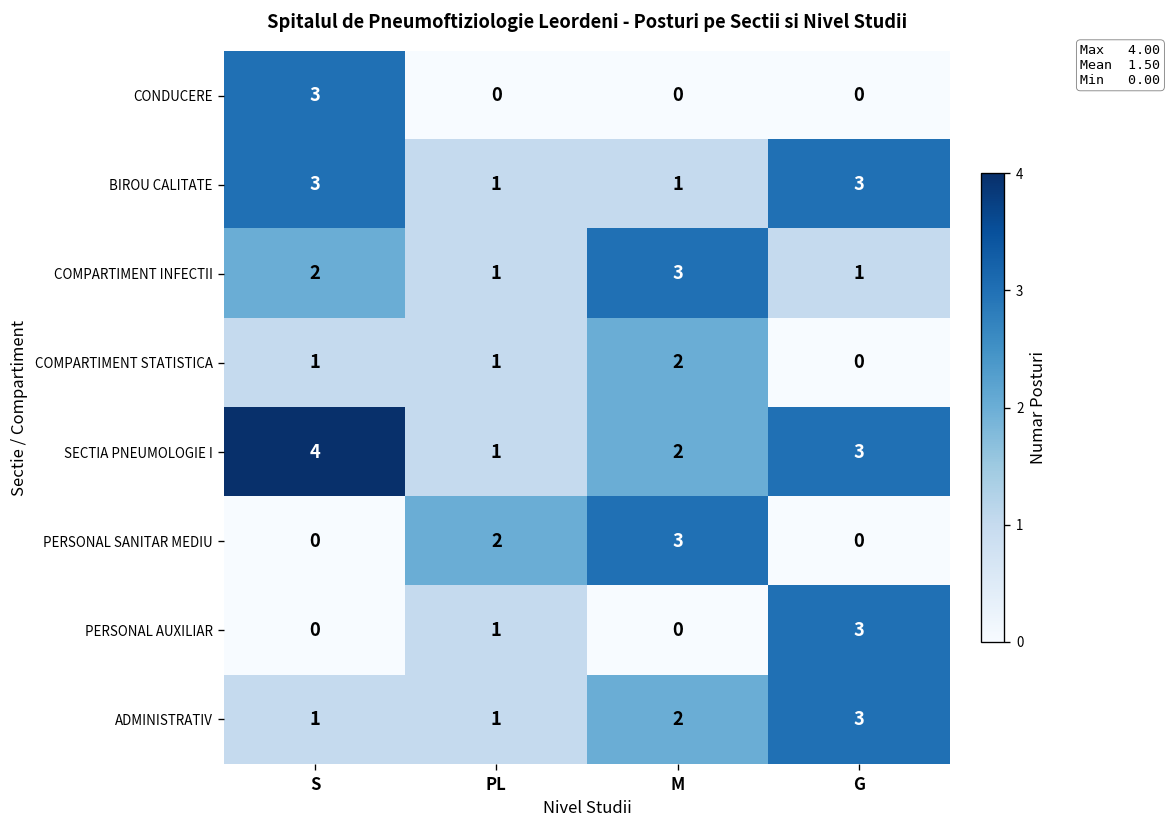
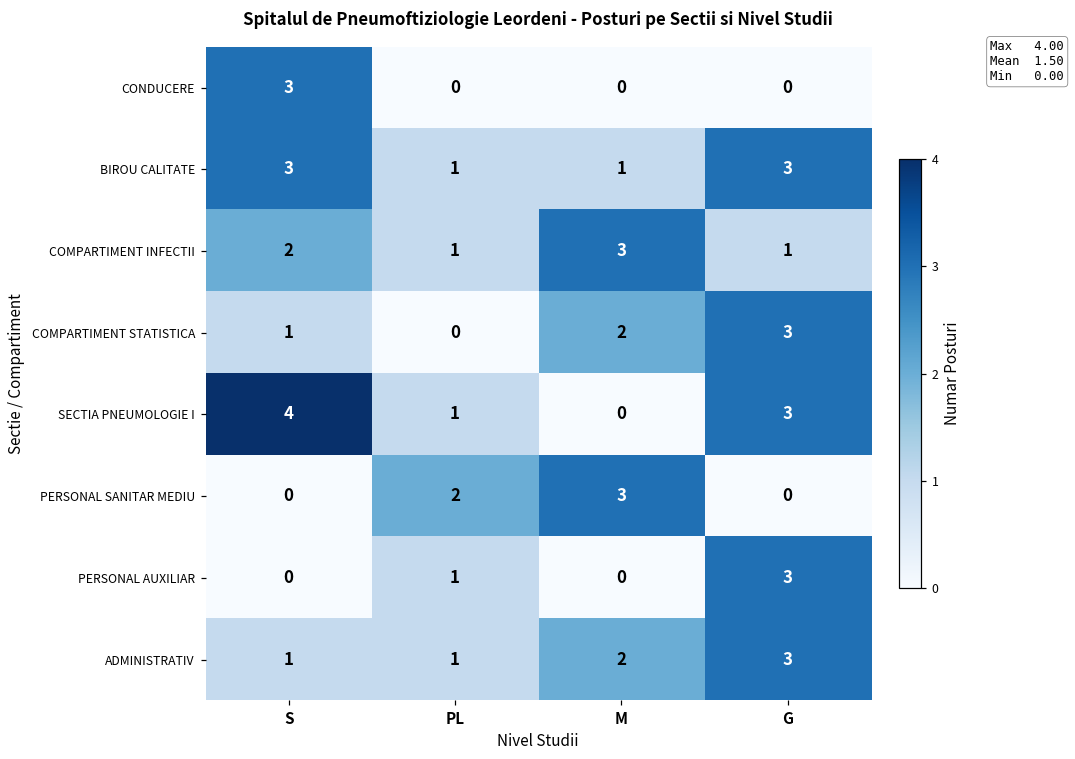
COMPARTIMENT STATISTICA, PL: 1 -> 0
COMPARTIMENT STATISTICA, G: 0 -> 3
SECTIA PNEUMOLOGIE I, M: 2 -> 0
